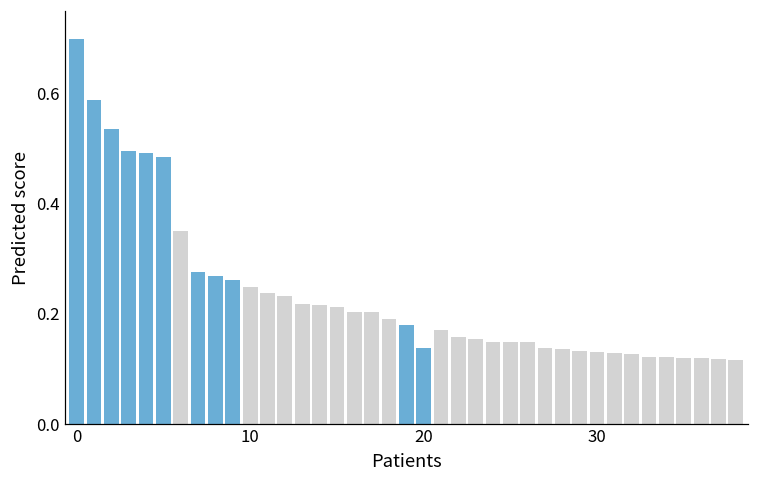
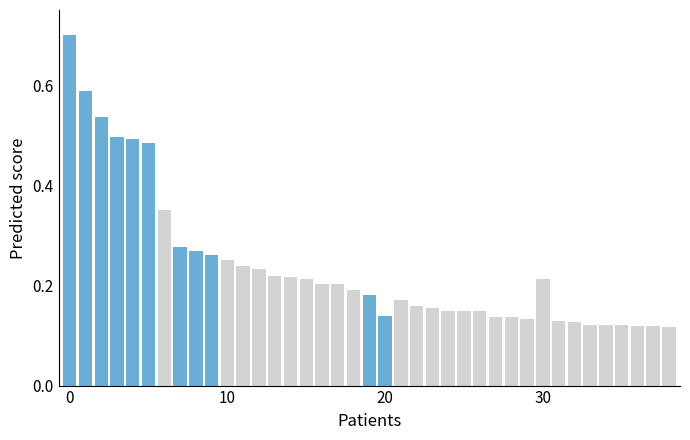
30: 0.13 -> 0.21
